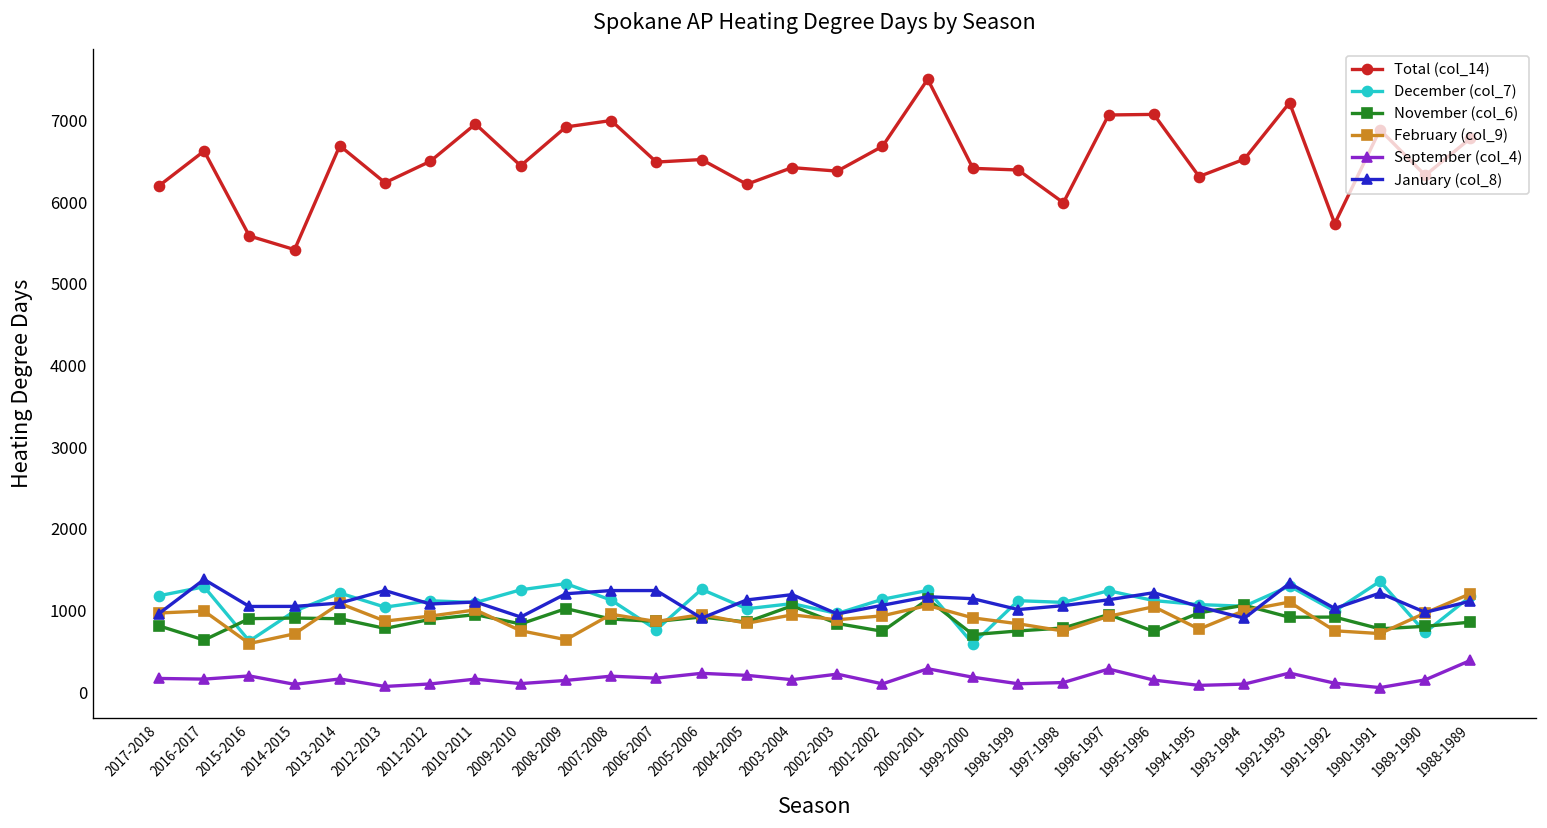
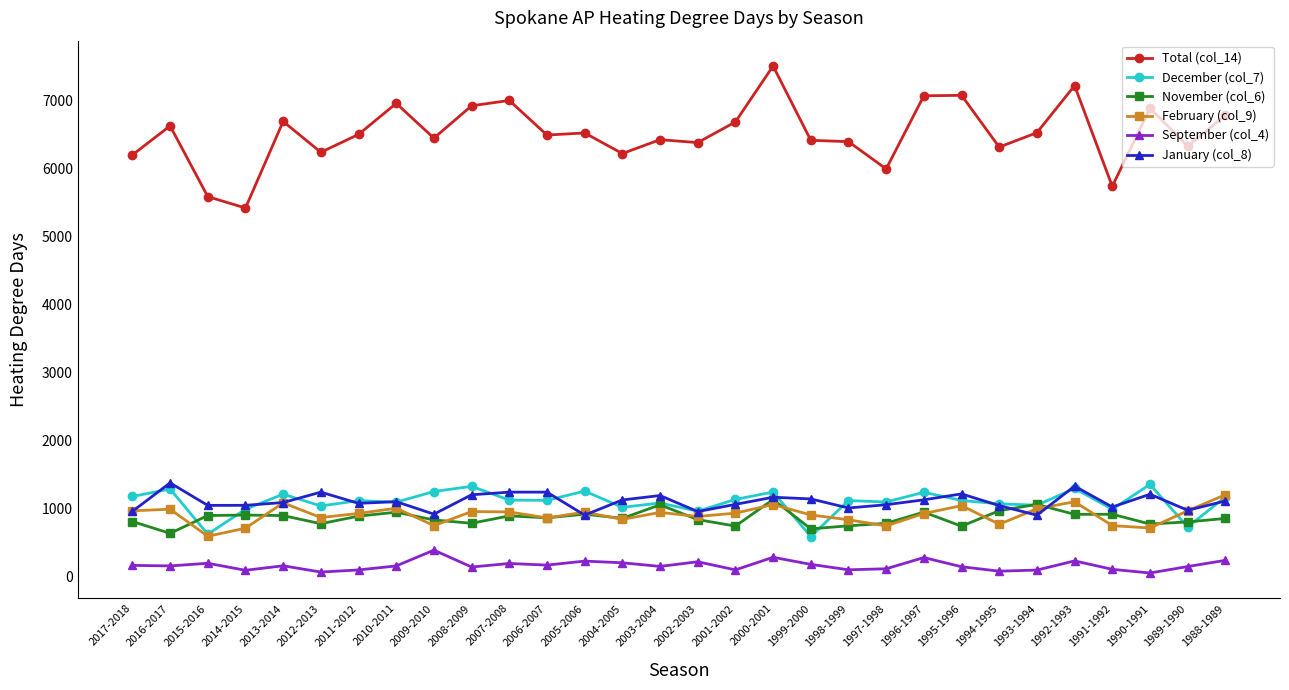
September (col_4), 2009-2010: 100 -> 400
November (col_6), 2008-2009: 1000 -> 800
February (col_9), 2008-2009: 600 -> 1000
December (col_7), 2006-2007: 800 -> 1100
September (col_4), 1988-1989: 400 -> 200
